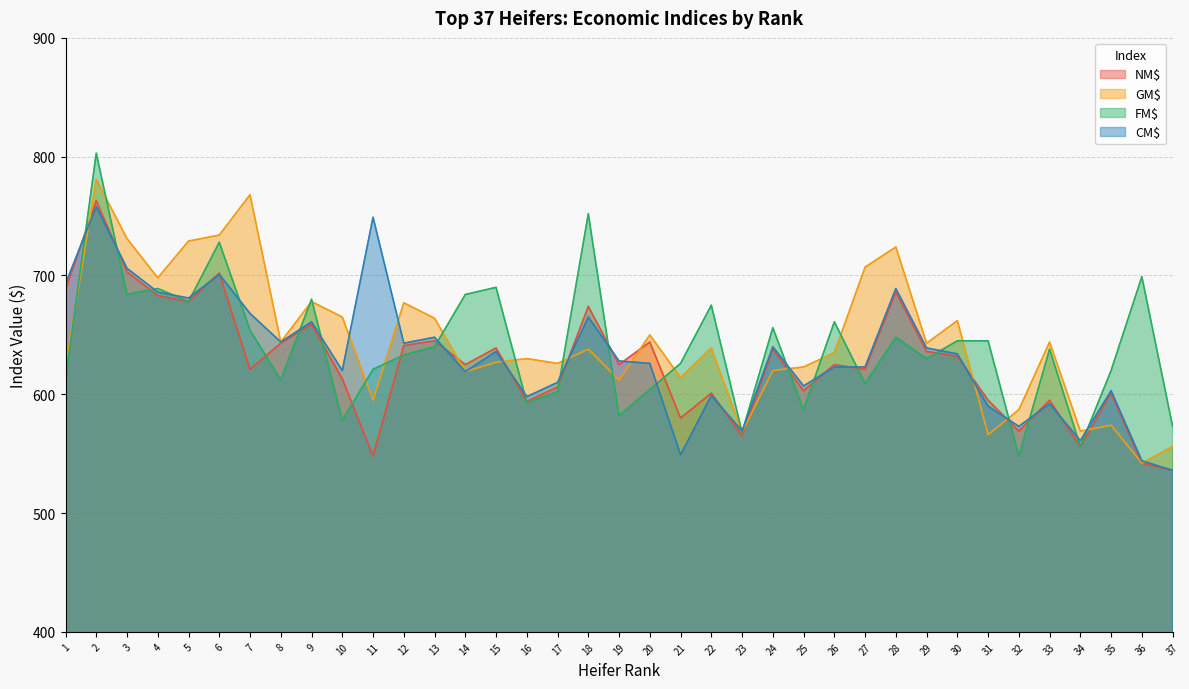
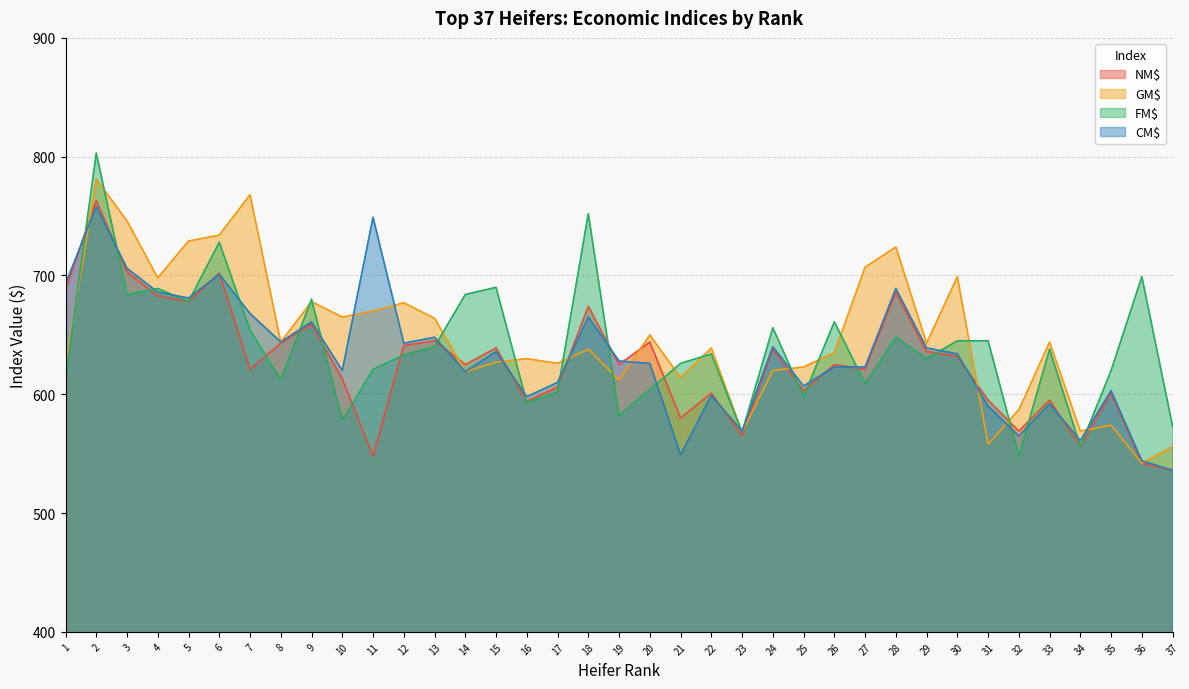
GM$, 3: 731 -> 746
GM$, 11: 595 -> 670
FM$, 22: 675 -> 634
FM$, 25: 587 -> 598
GM$, 30: 662 -> 699
GM$, 31: 566 -> 558
CM$, 32: 573 -> 565
